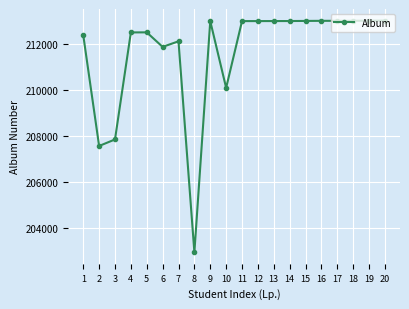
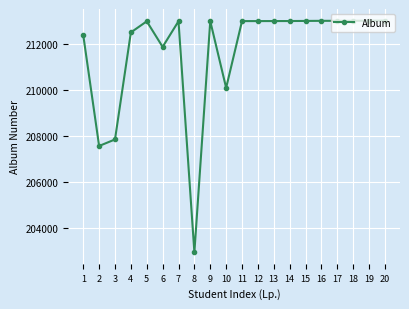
5: 212500 -> 213000
7: 212100 -> 213000
